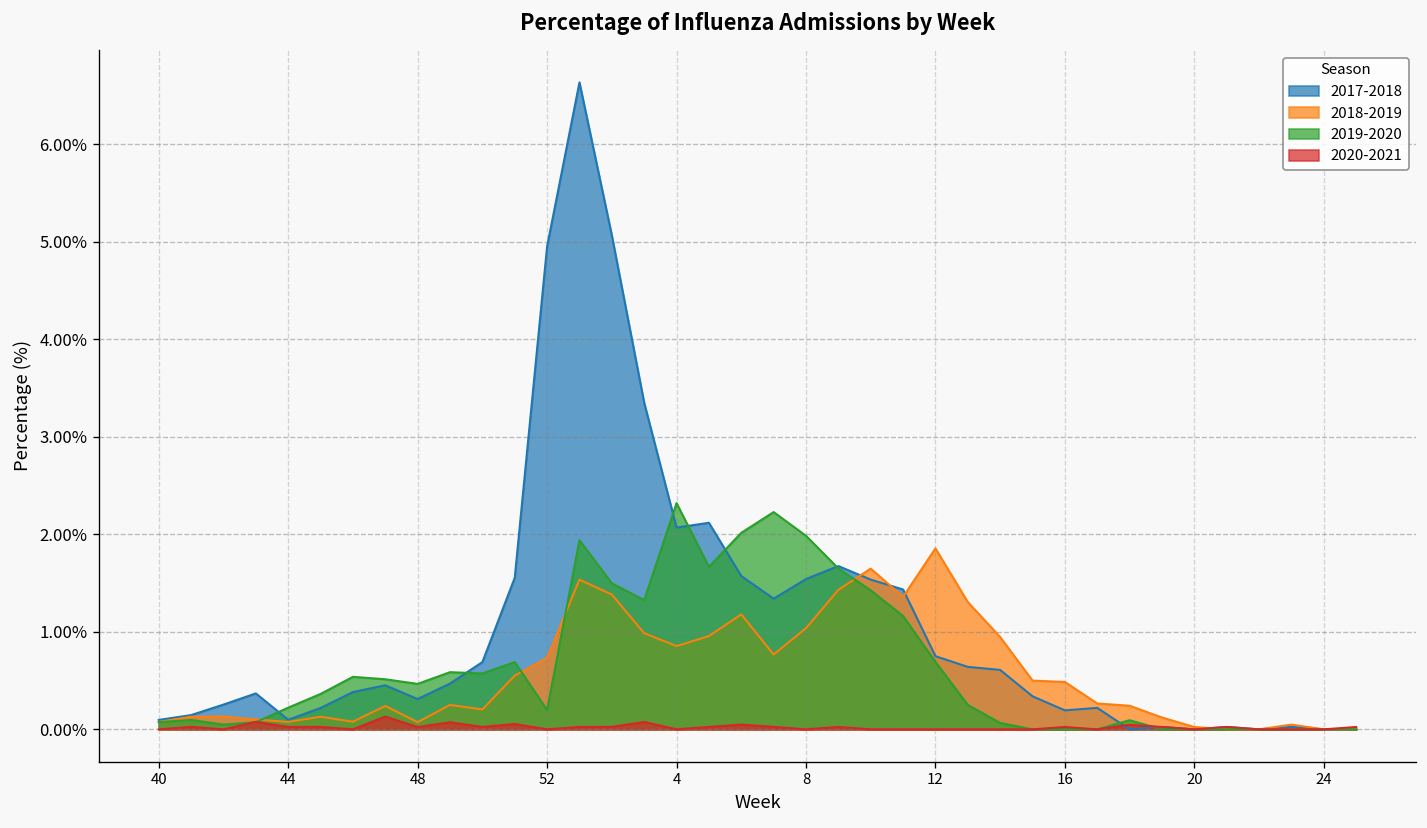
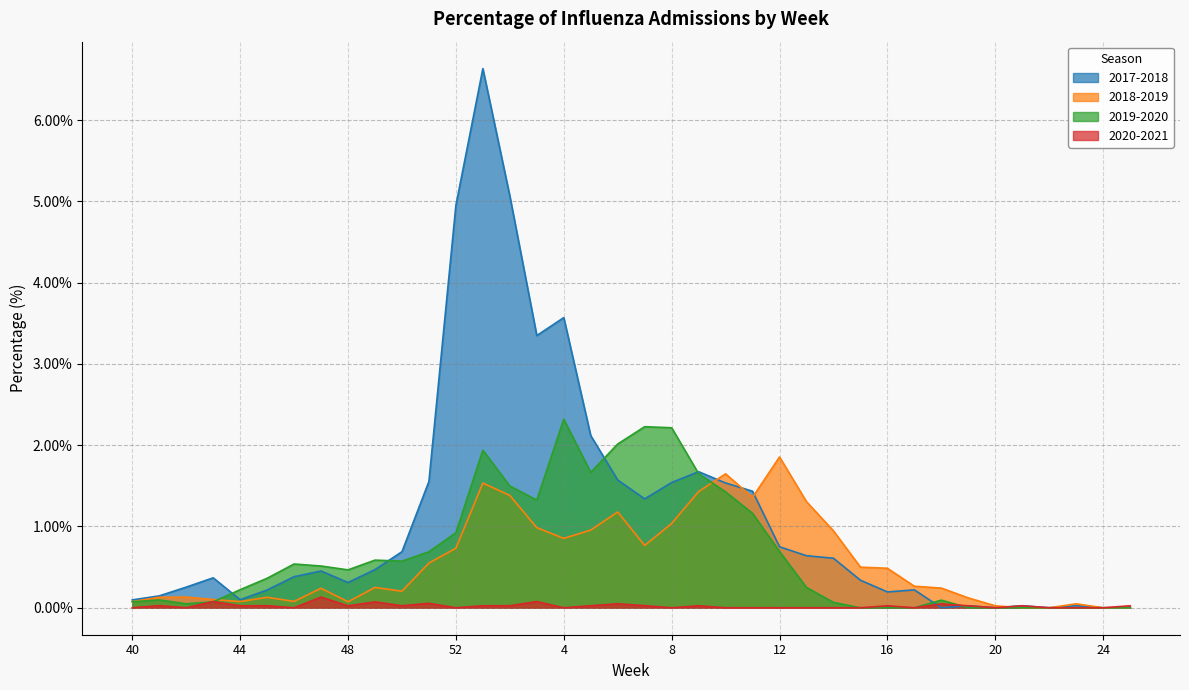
2019-2020, 52: 0.2% -> 0.9%
2017-2018, 4: 2.1% -> 3.6%
2019-2020, 8: 2.0% -> 2.2%
